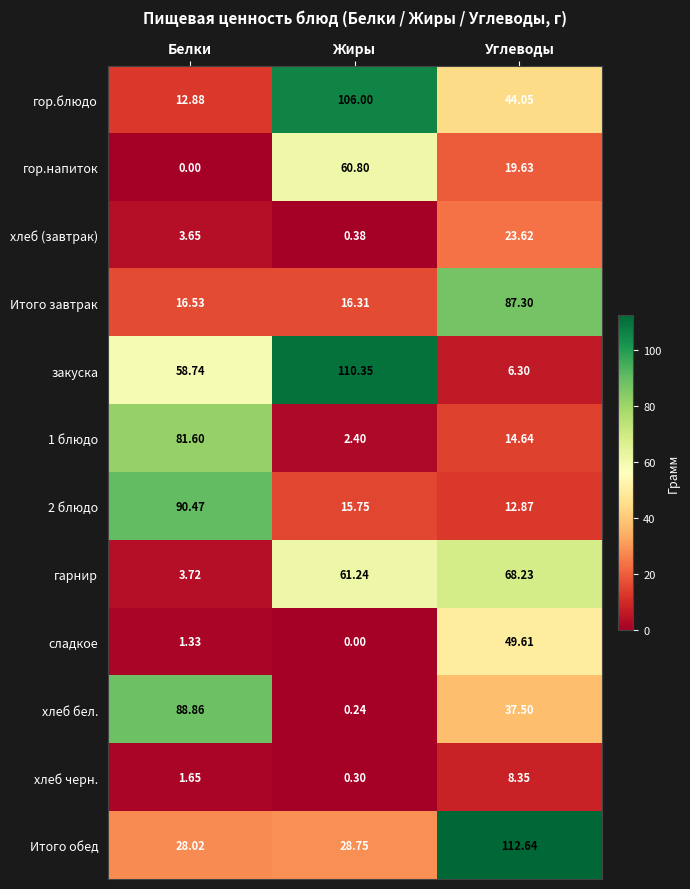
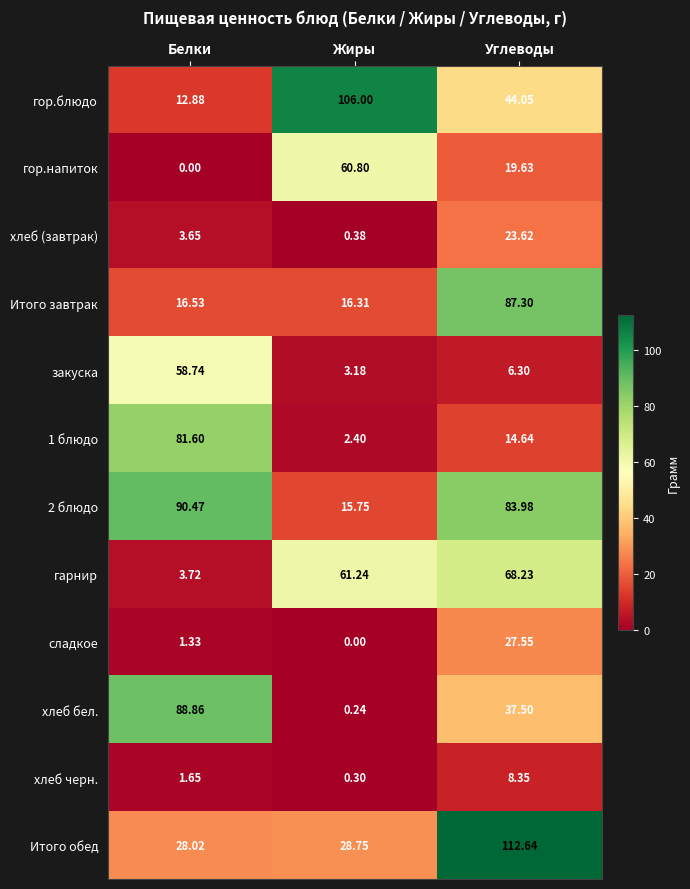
закуска, Жиры: 110.35 -> 3.18
2 блюдо, Углеводы: 12.87 -> 83.98
сладкое, Углеводы: 49.61 -> 27.55
